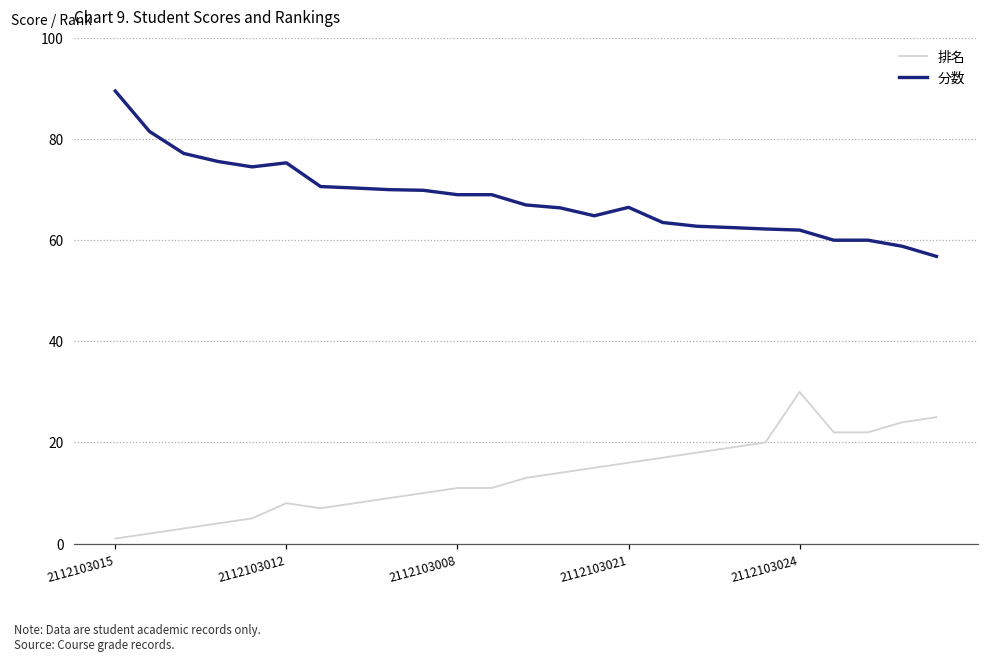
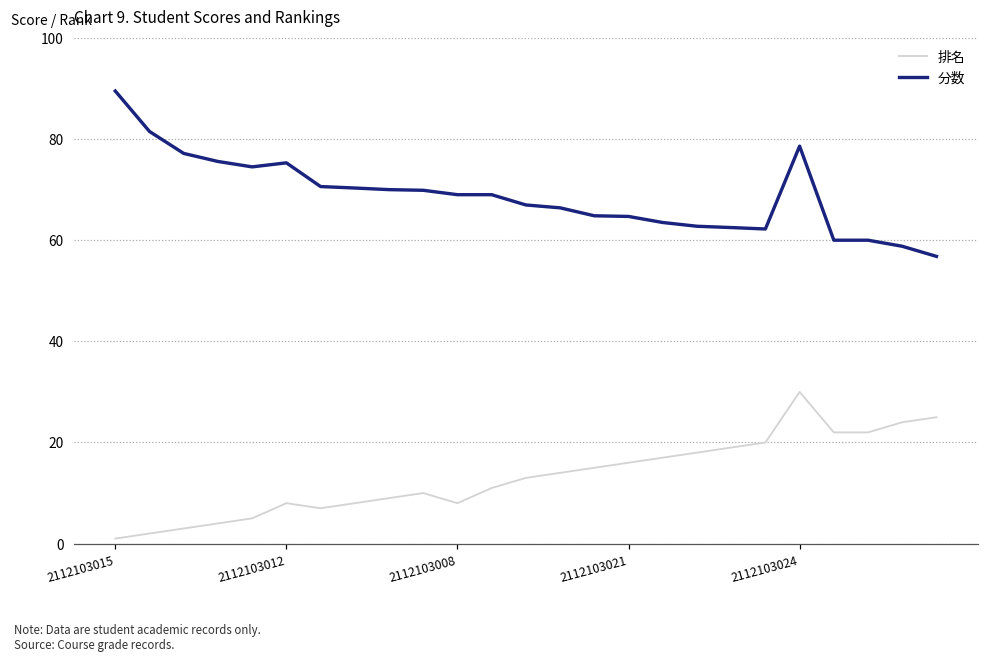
排名, 2112103008: 11 -> 8
分数, 2112103021: 67 -> 65
分数, 2112103024: 62 -> 79
